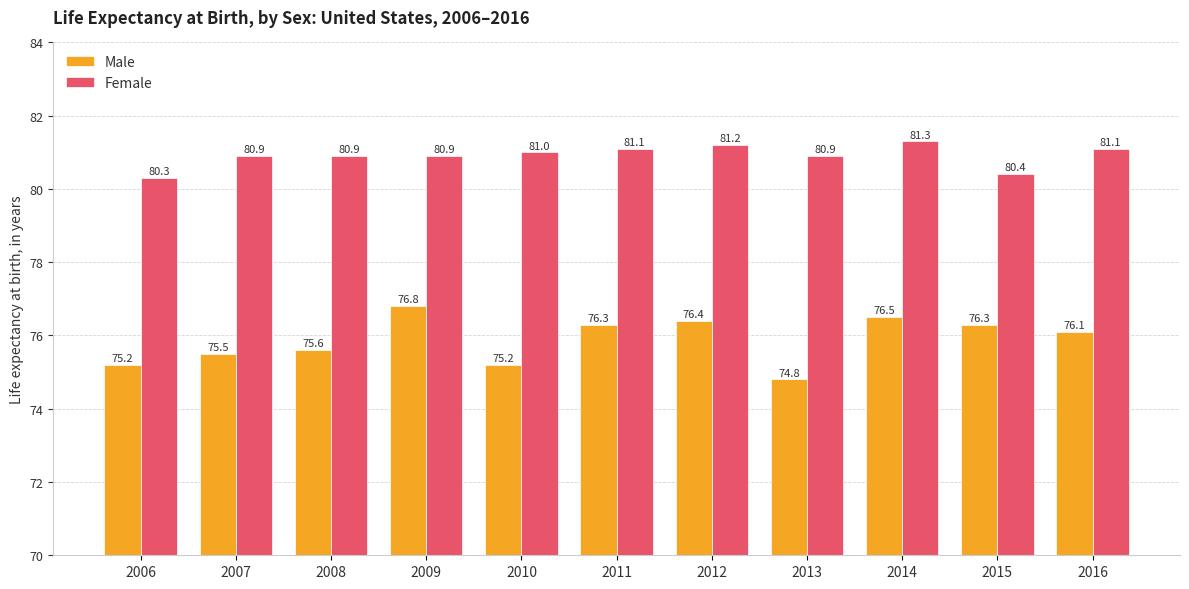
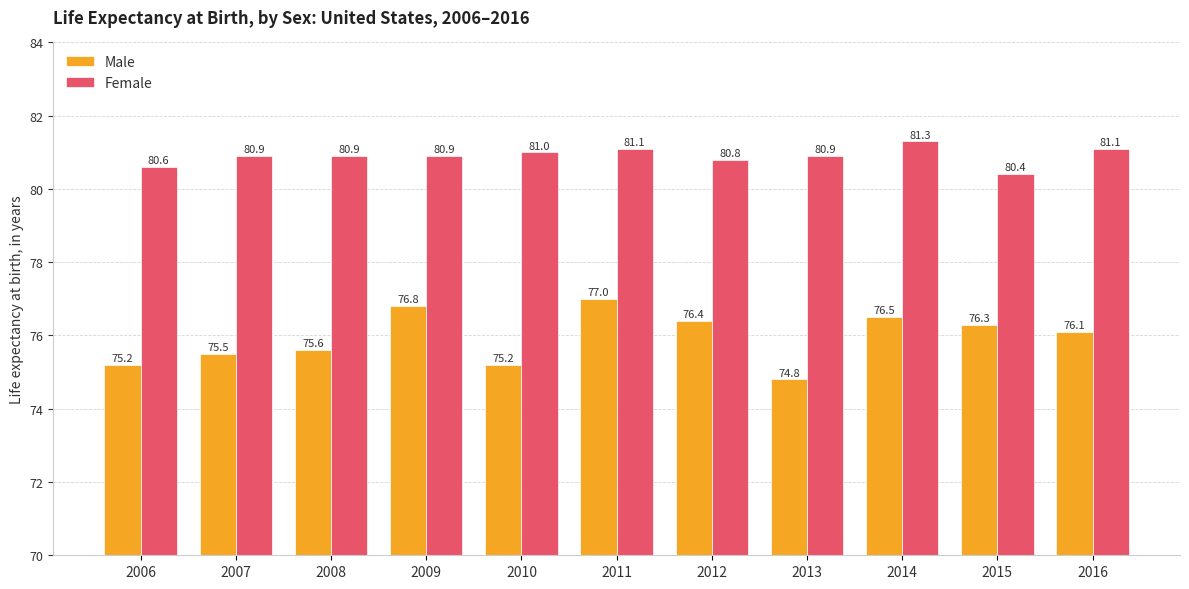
Female, 2006: 80.3 -> 80.6
Male, 2011: 76.3 -> 77.0
Female, 2012: 81.2 -> 80.8
